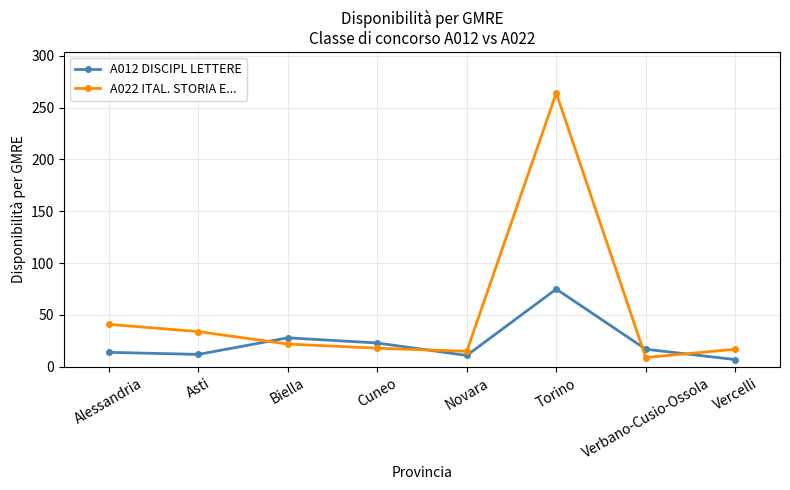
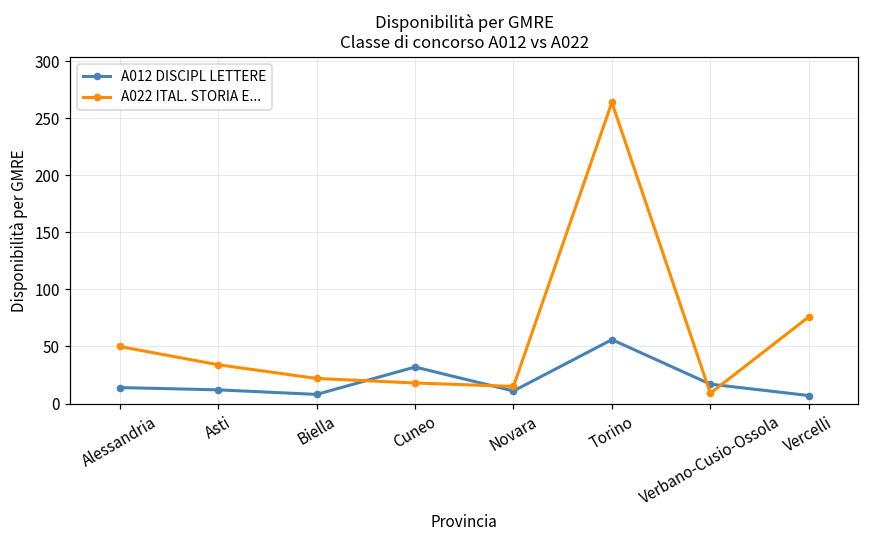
A022 ITAL. STORIA E..., Alessandria: 41 -> 50
A012 DISCIPL LETTERE, Biella: 28 -> 8
A012 DISCIPL LETTERE, Cuneo: 23 -> 32
A012 DISCIPL LETTERE, Torino: 75 -> 56
A022 ITAL. STORIA E..., Vercelli: 17 -> 76
